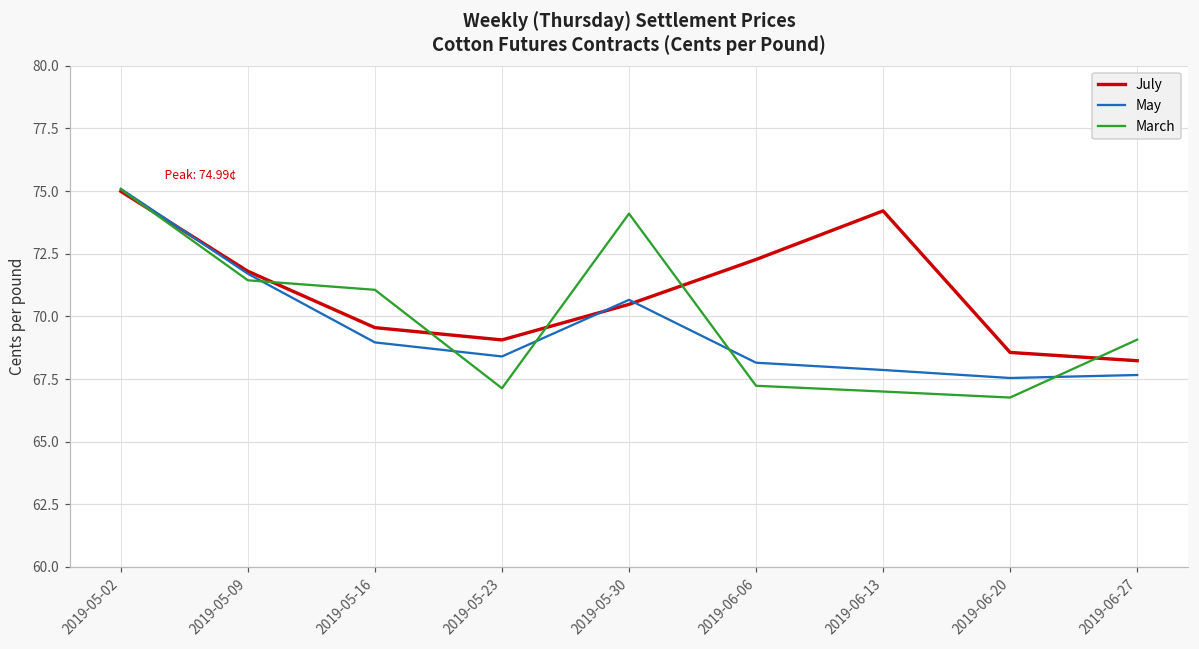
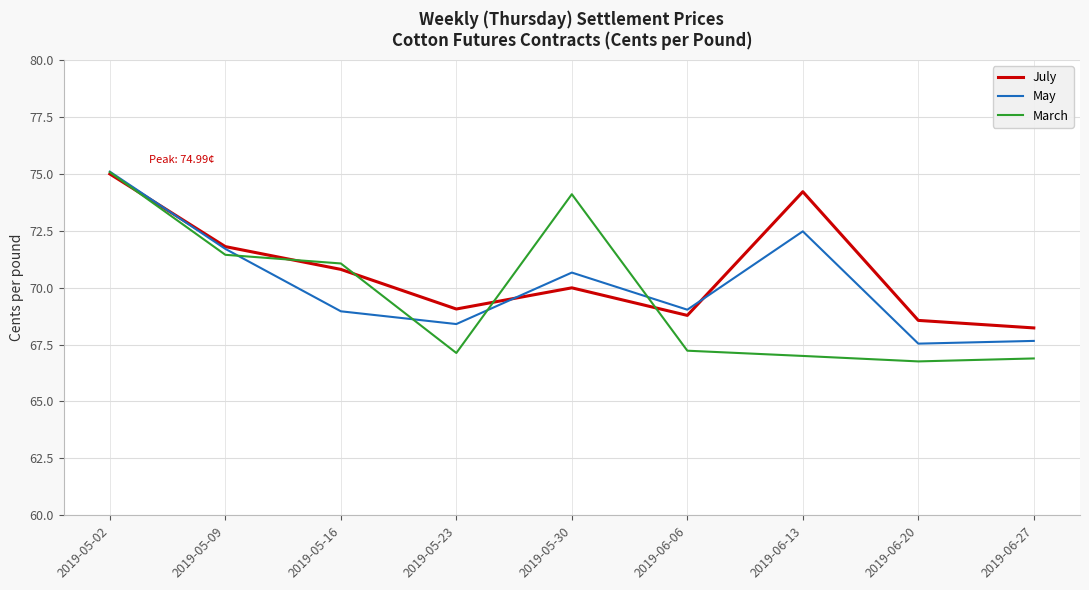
July, 2019-05-16: 69.6 -> 70.8
July, 2019-05-30: 70.5 -> 70.0
July, 2019-06-06: 72.3 -> 68.8
May, 2019-06-06: 68.2 -> 69.0
May, 2019-06-13: 67.9 -> 72.5
March, 2019-06-27: 69.1 -> 66.9
